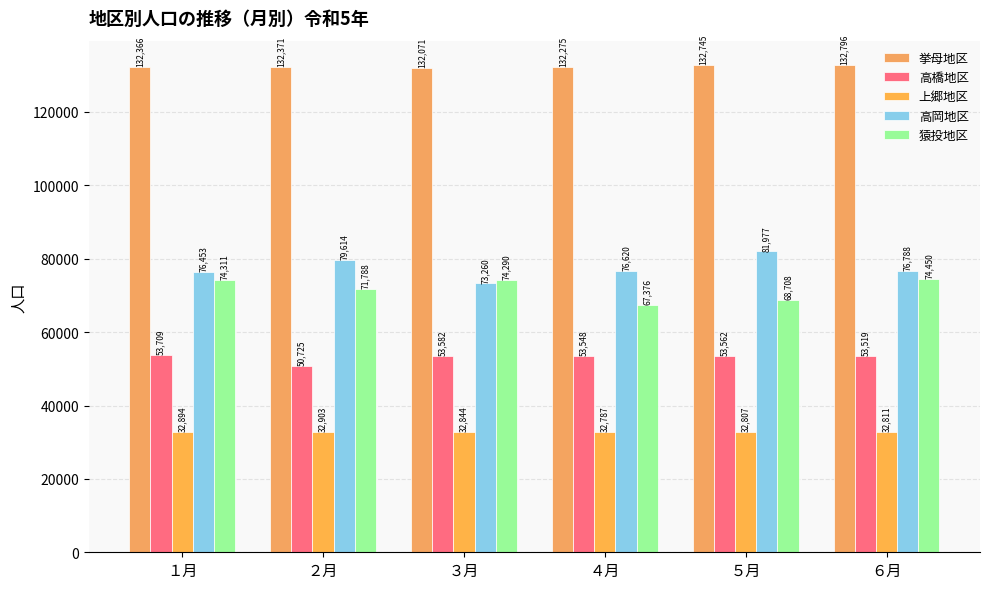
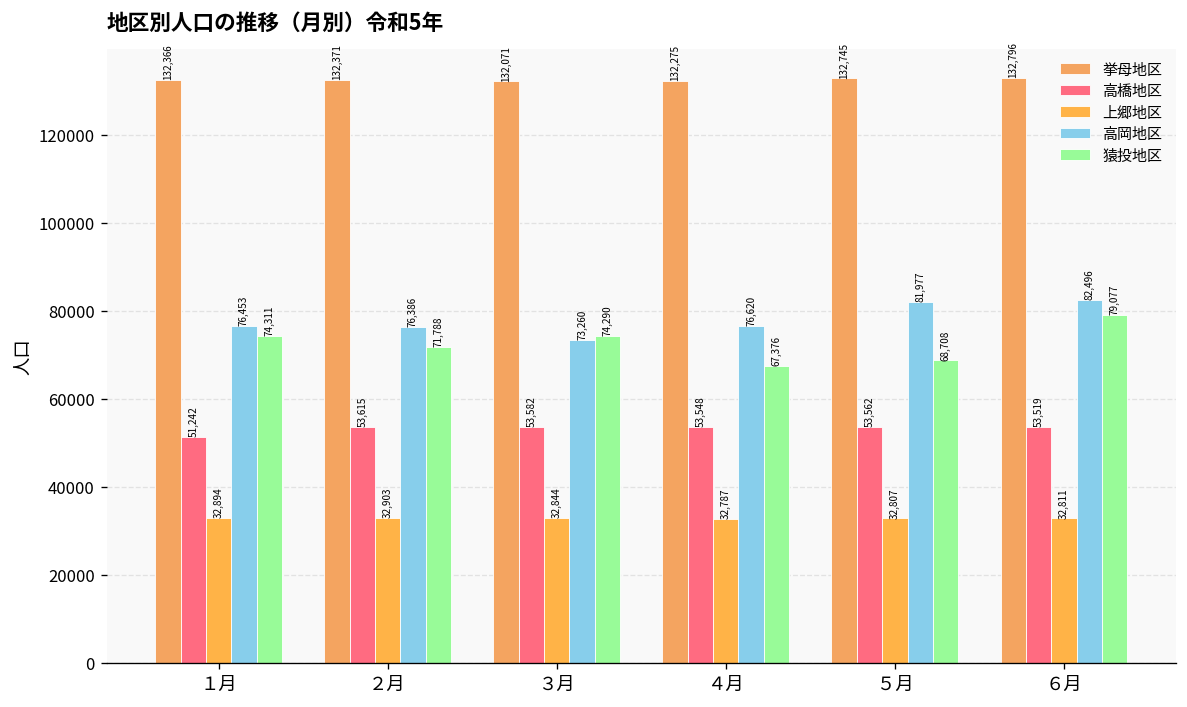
高橋地区, １月: 53,709 -> 51,242
高橋地区, ２月: 50,725 -> 53,615
高岡地区, ２月: 79,614 -> 76,386
高岡地区, ６月: 76,788 -> 82,496
猿投地区, ６月: 74,450 -> 79,077
